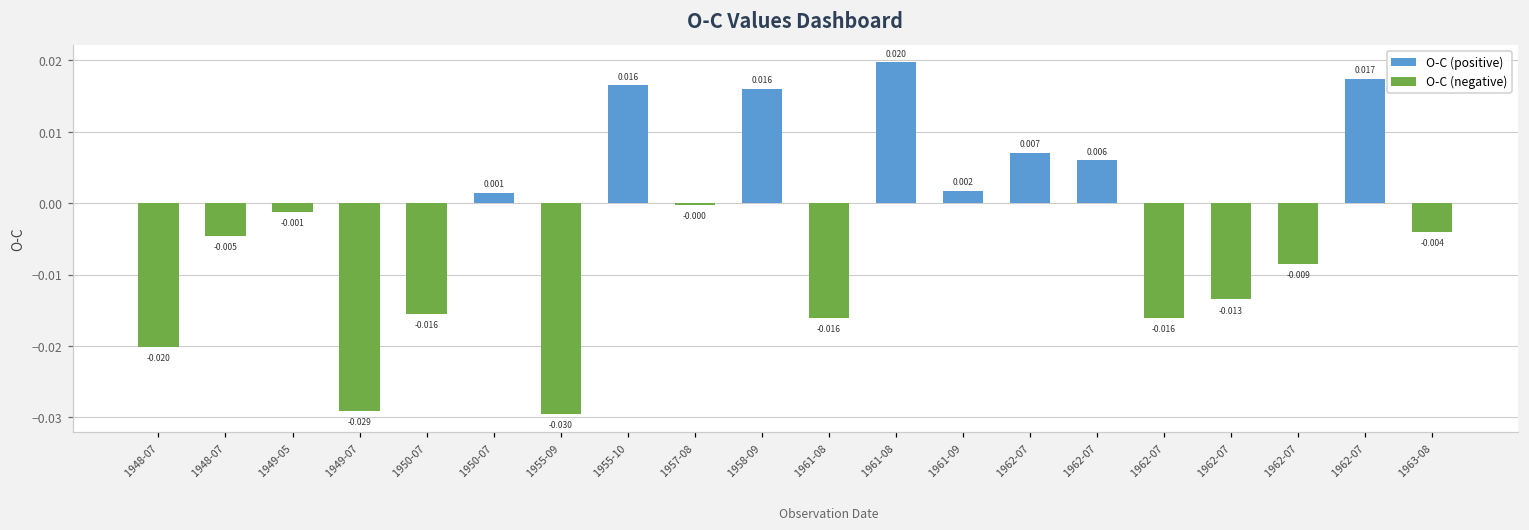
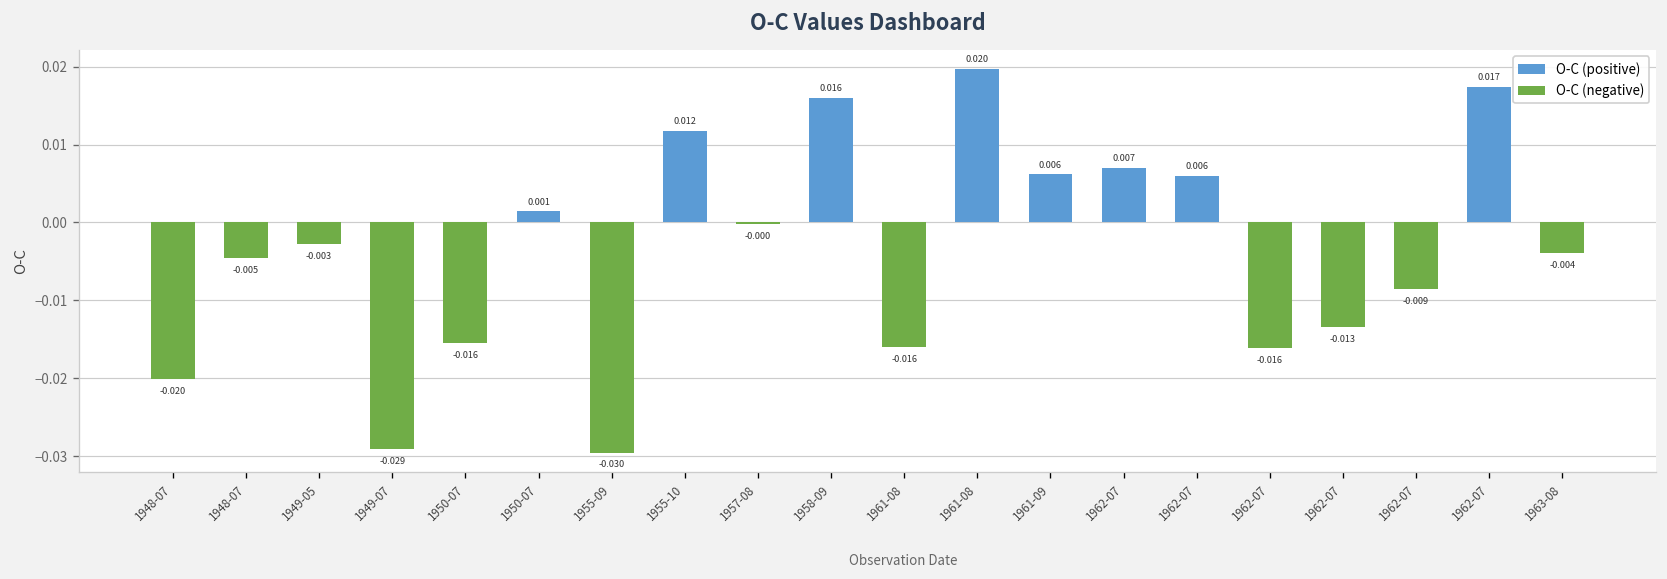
O-C (negative), 1949-05: -0.001 -> -0.003
O-C (positive), 1955-10: 0.016 -> 0.012
O-C (positive), 1961-09: 0.002 -> 0.006
